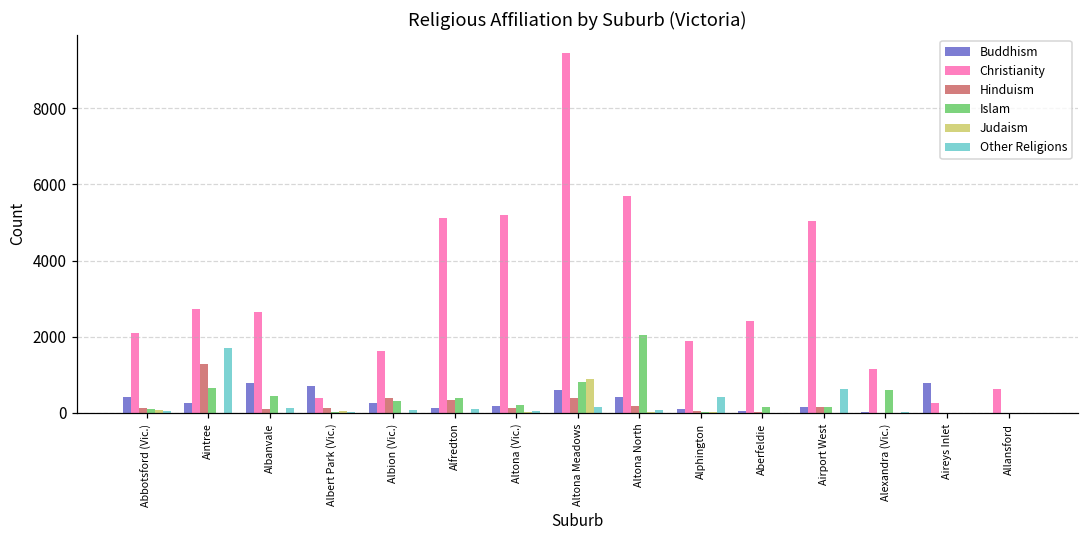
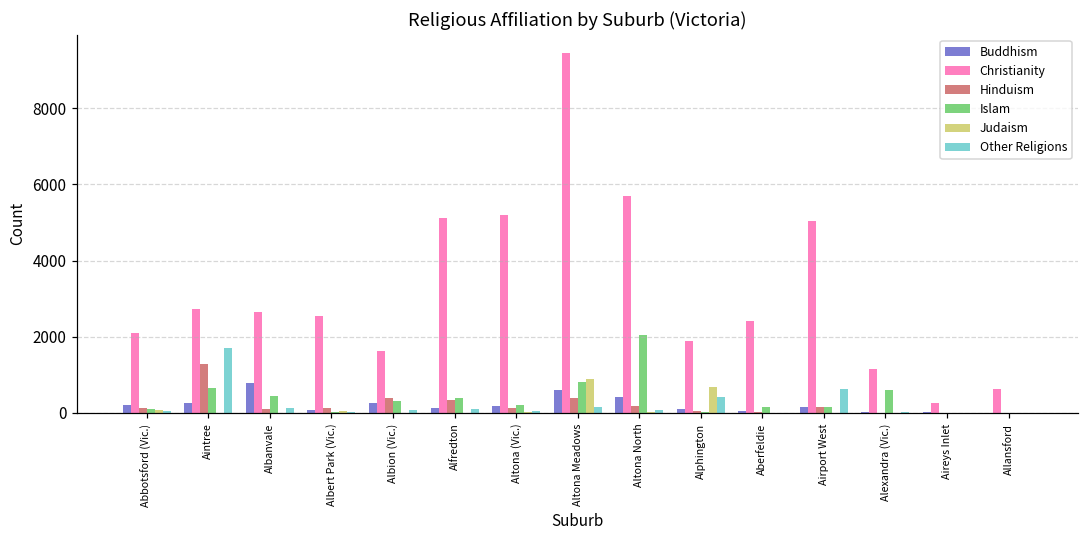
Buddhism, Abbotsford (Vic.): 400 -> 200
Buddhism, Albert Park (Vic.): 700 -> 100
Christianity, Albert Park (Vic.): 400 -> 2600
Judaism, Alphington: 0 -> 700
Buddhism, Aireys Inlet: 800 -> 0
